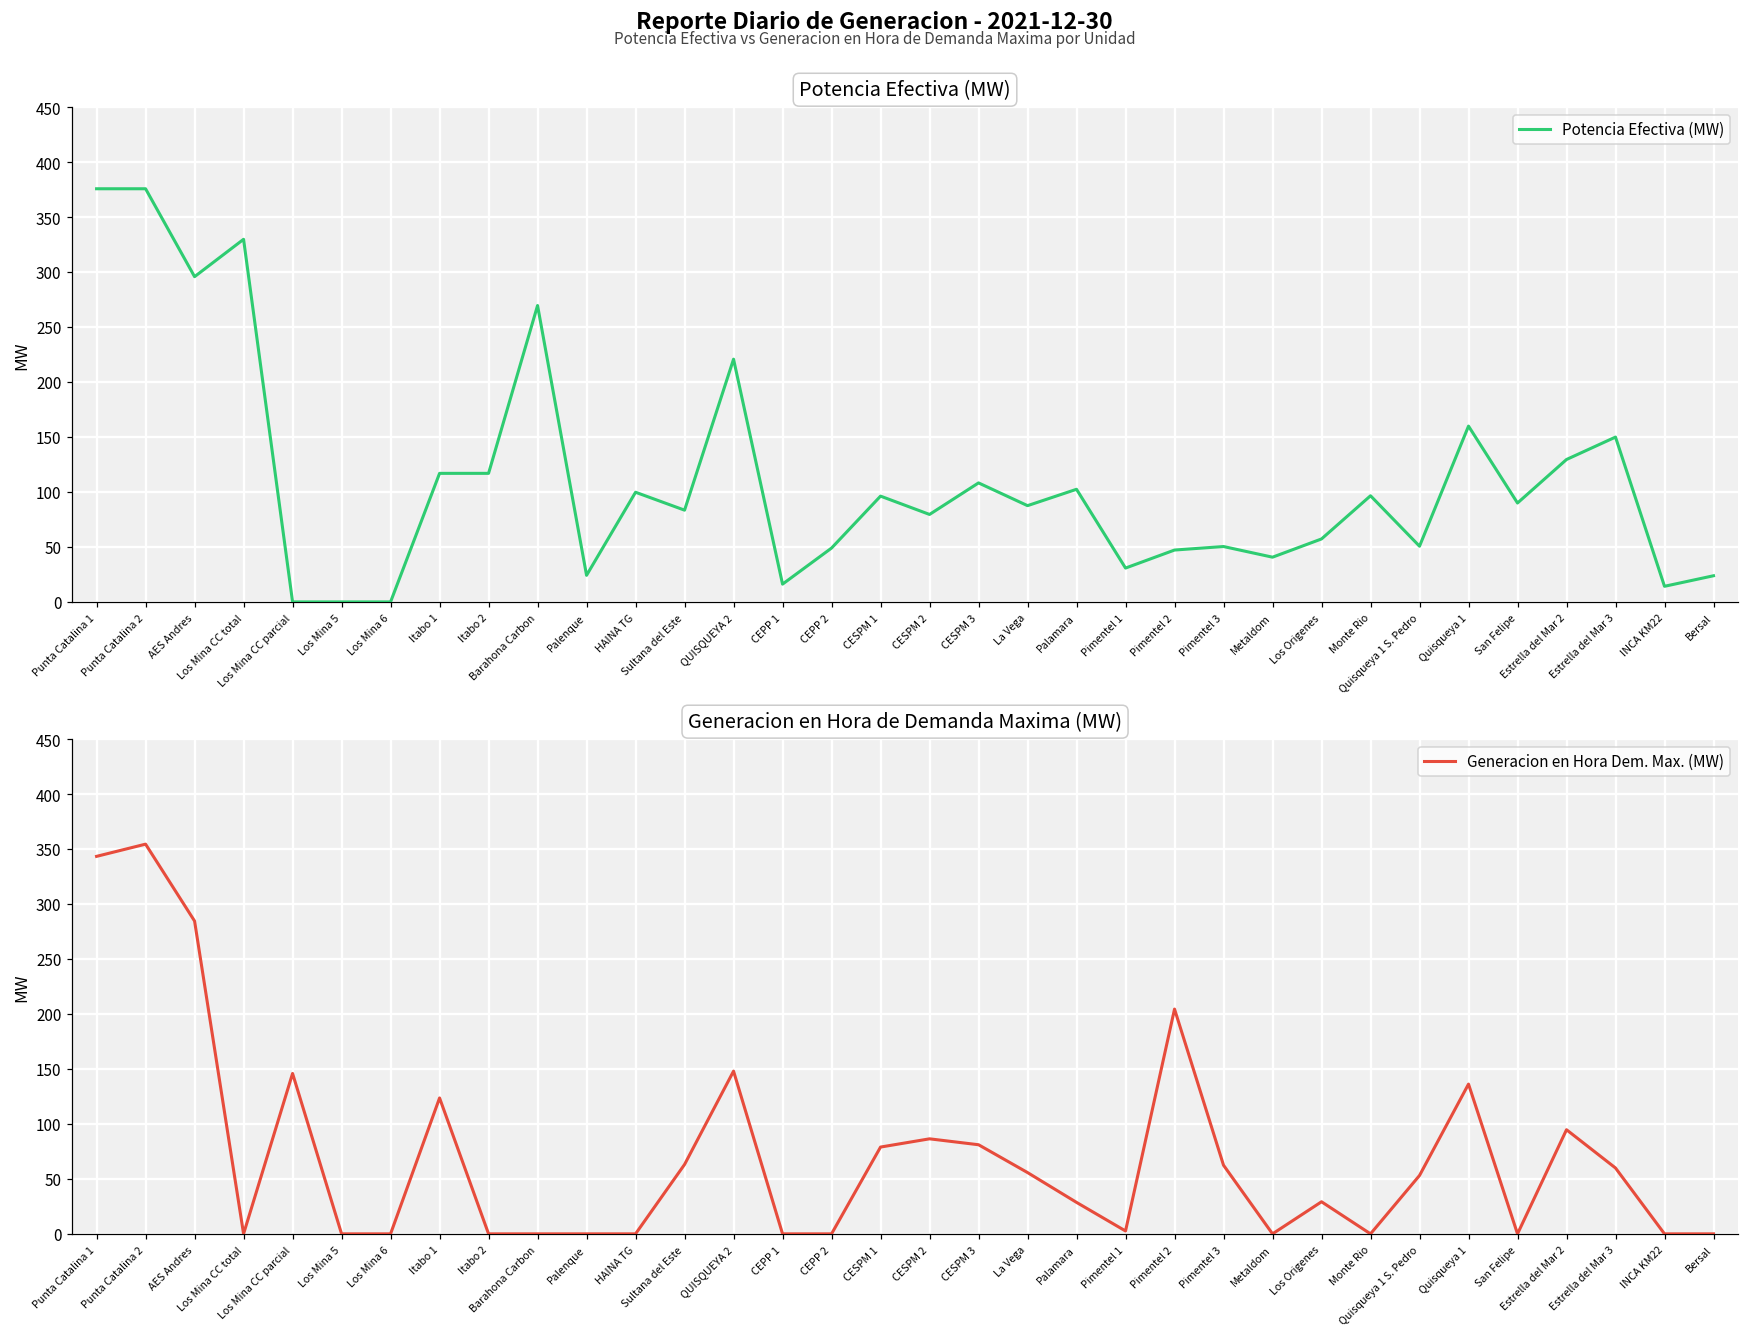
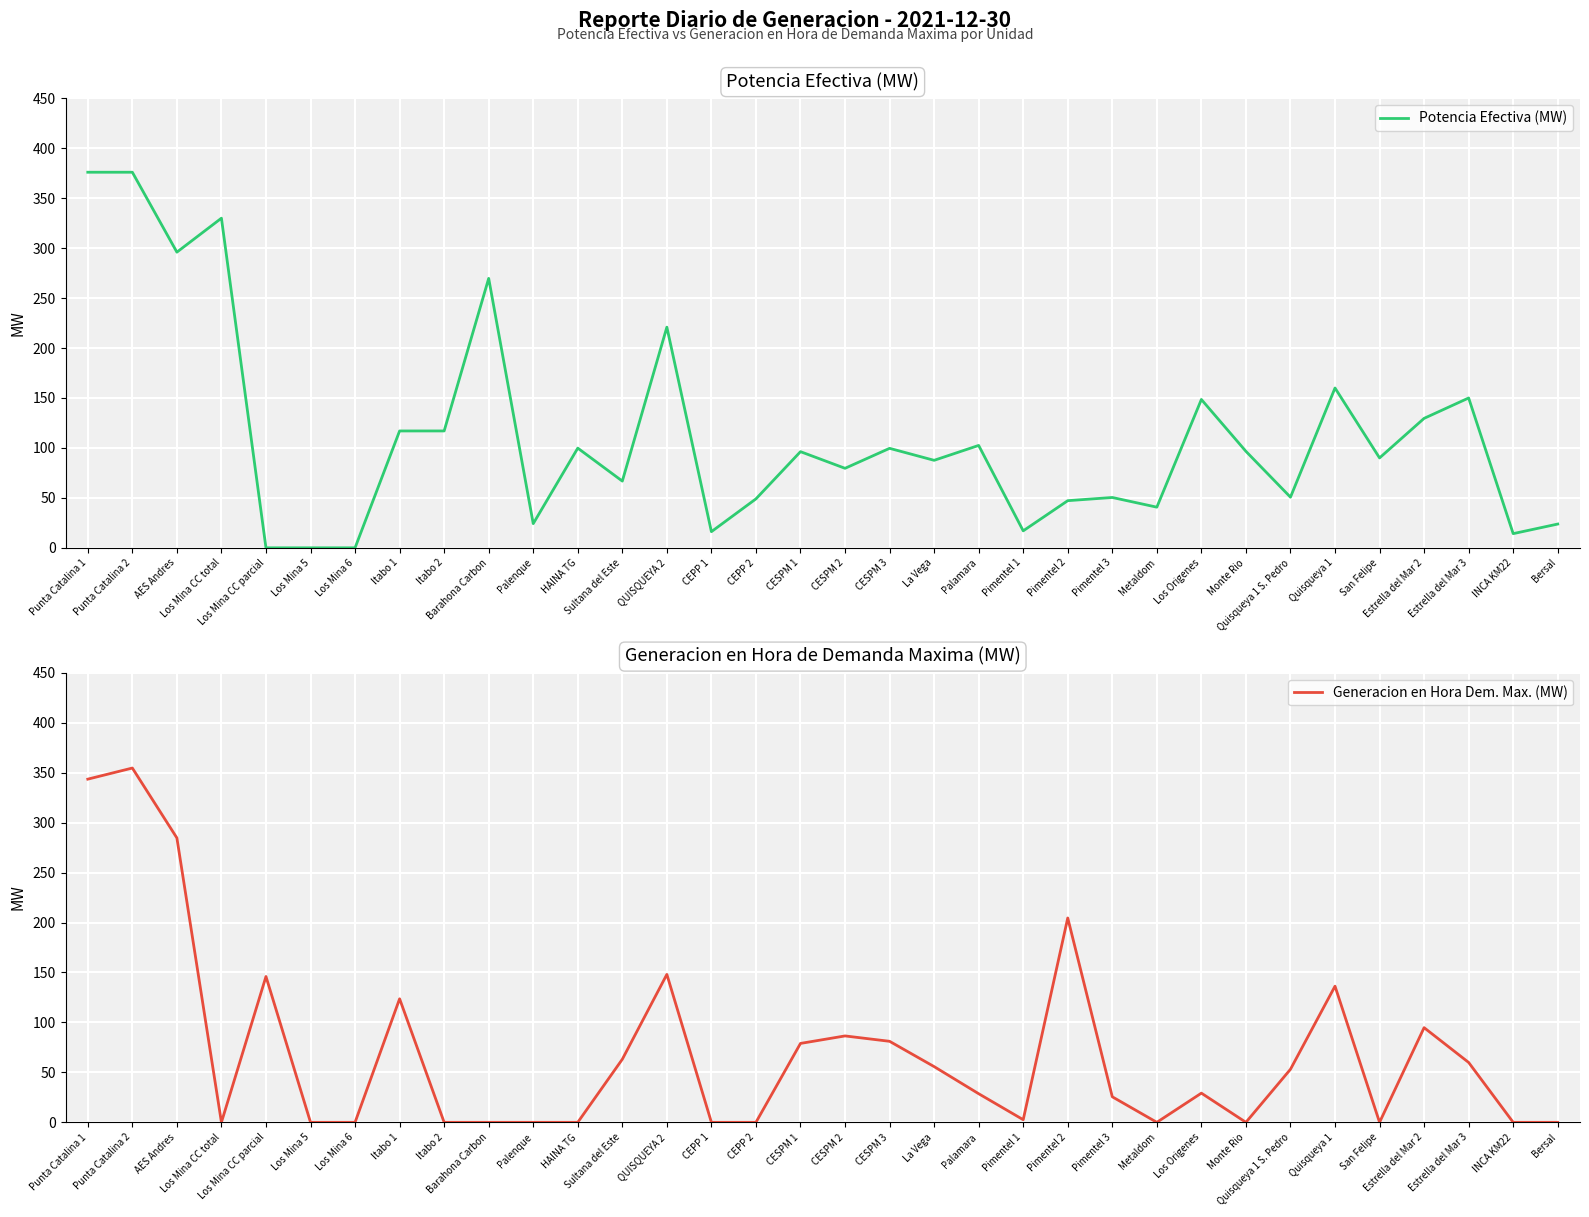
Potencia Efectiva (MW), Sultana del Este: 80 -> 70
Potencia Efectiva (MW), CESPM 3: 110 -> 100
Potencia Efectiva (MW), Pimentel 1: 30 -> 20
Potencia Efectiva (MW), Los Origenes: 60 -> 150
Generacion en Hora de Demanda Maxima (MW), Pimentel 3: 60 -> 30
